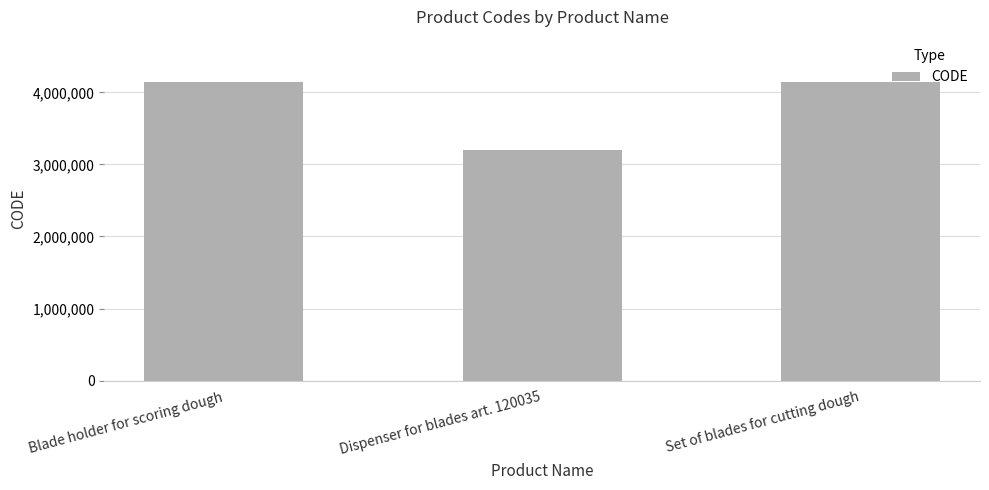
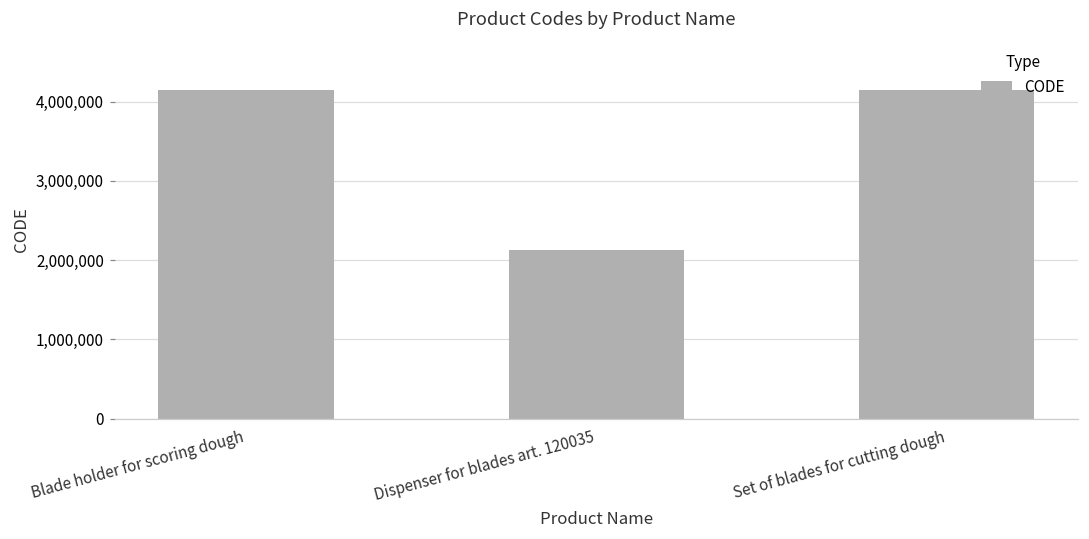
Dispenser for blades art. 120035: 3,200,000 -> 2,100,000
